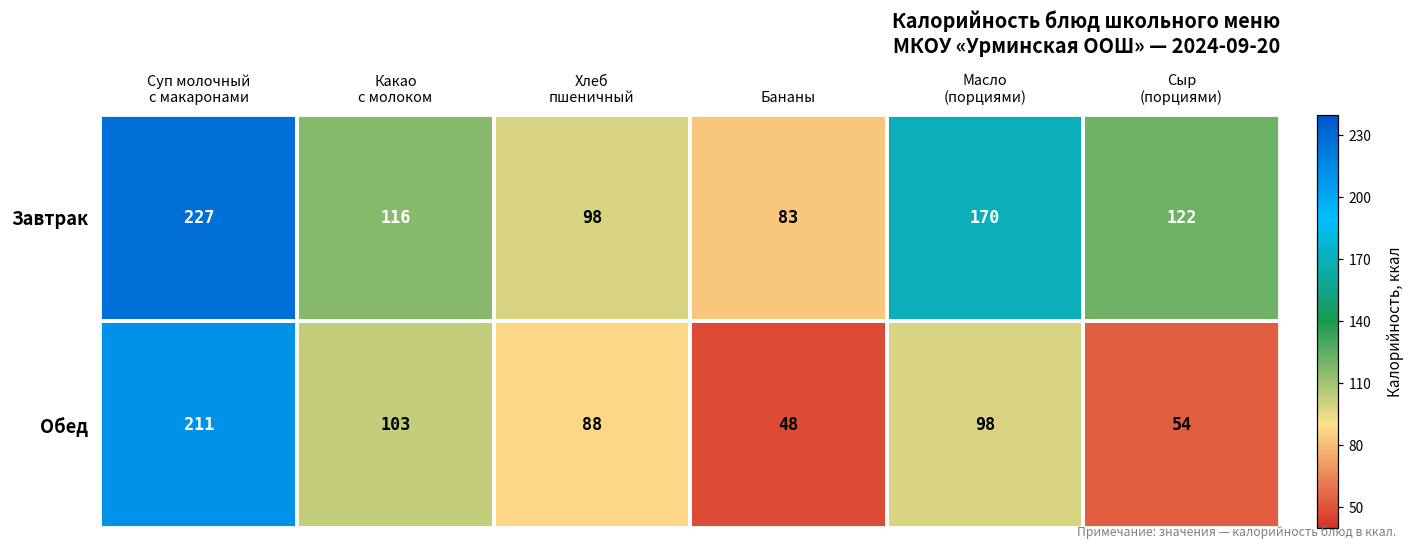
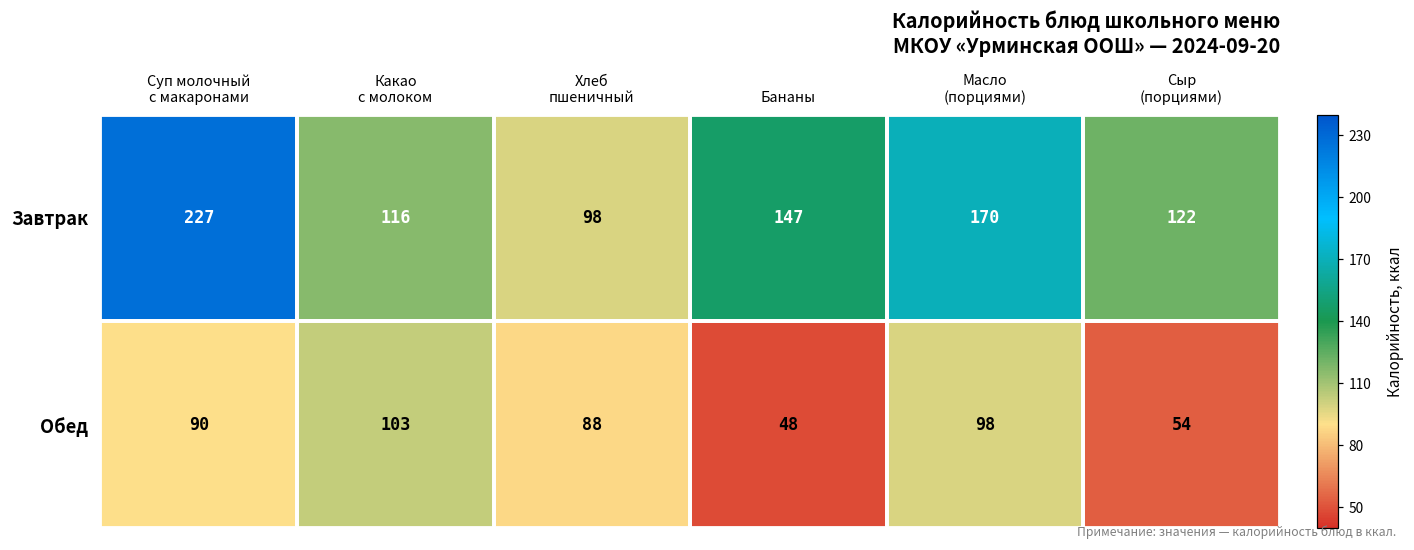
Завтрак, Бананы: 83 -> 147
Обед, Суп молочный с макаронами: 211 -> 90
